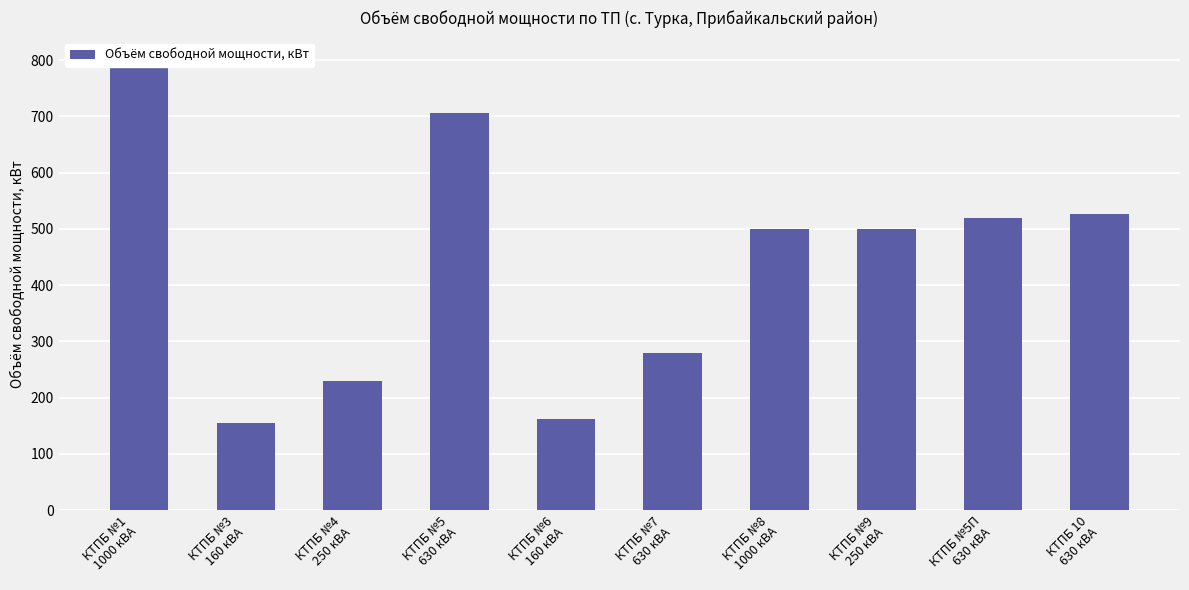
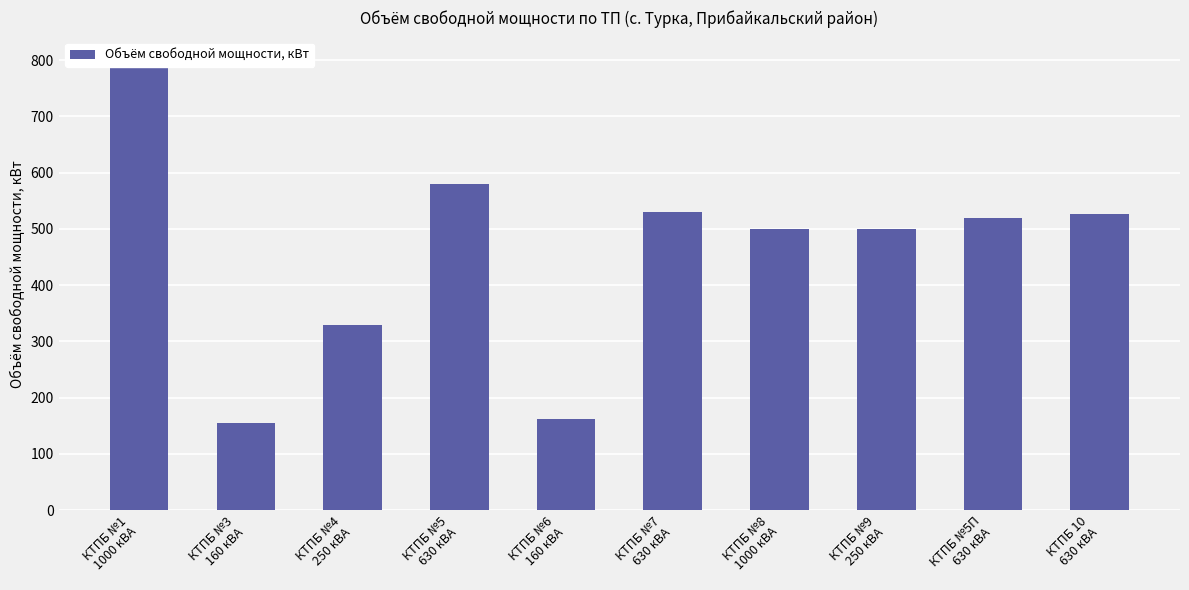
КТПБ №4 250 кВА: 230 -> 330
КТПБ №5 630 кВА: 710 -> 580
КТПБ №7 630 кВА: 280 -> 530
